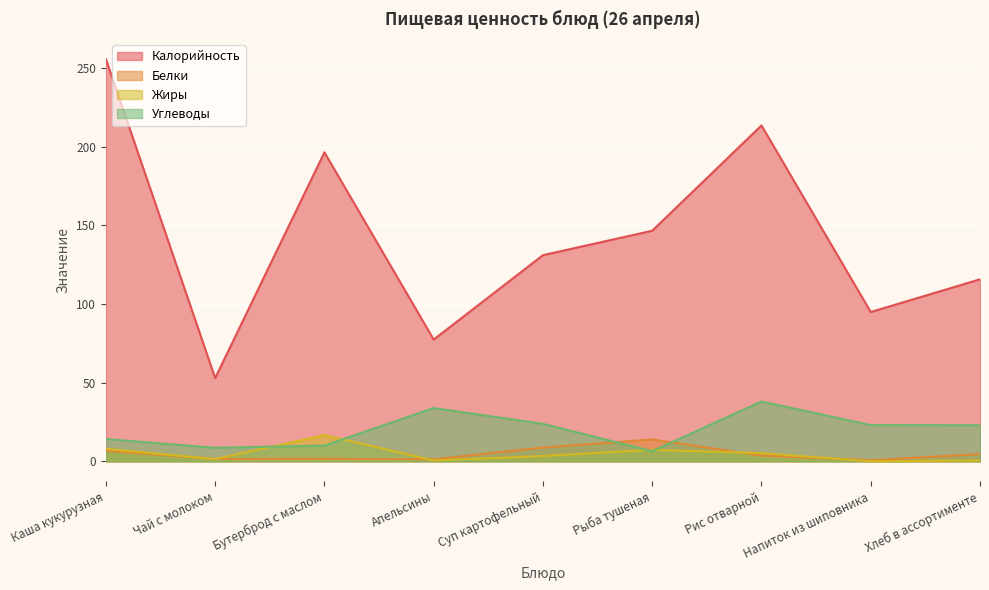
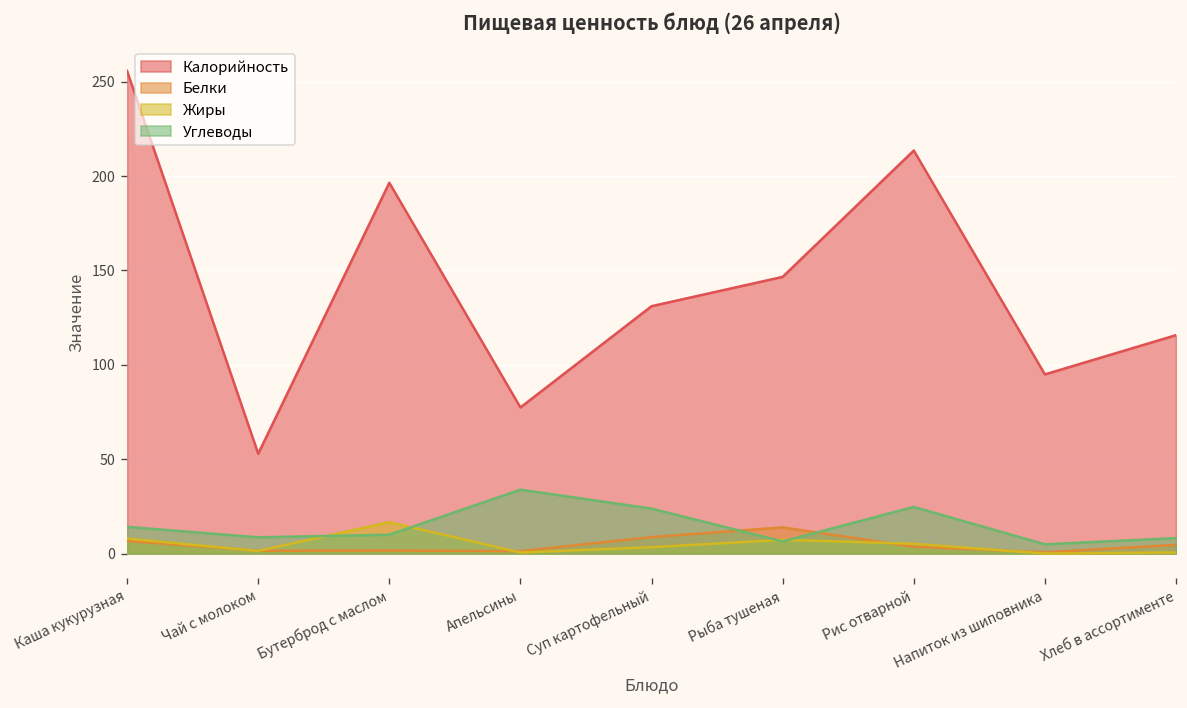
Углеводы, Рис отварной: 38 -> 25
Углеводы, Напиток из шиповника: 23 -> 5
Углеводы, Хлеб в ассортименте: 23 -> 8
